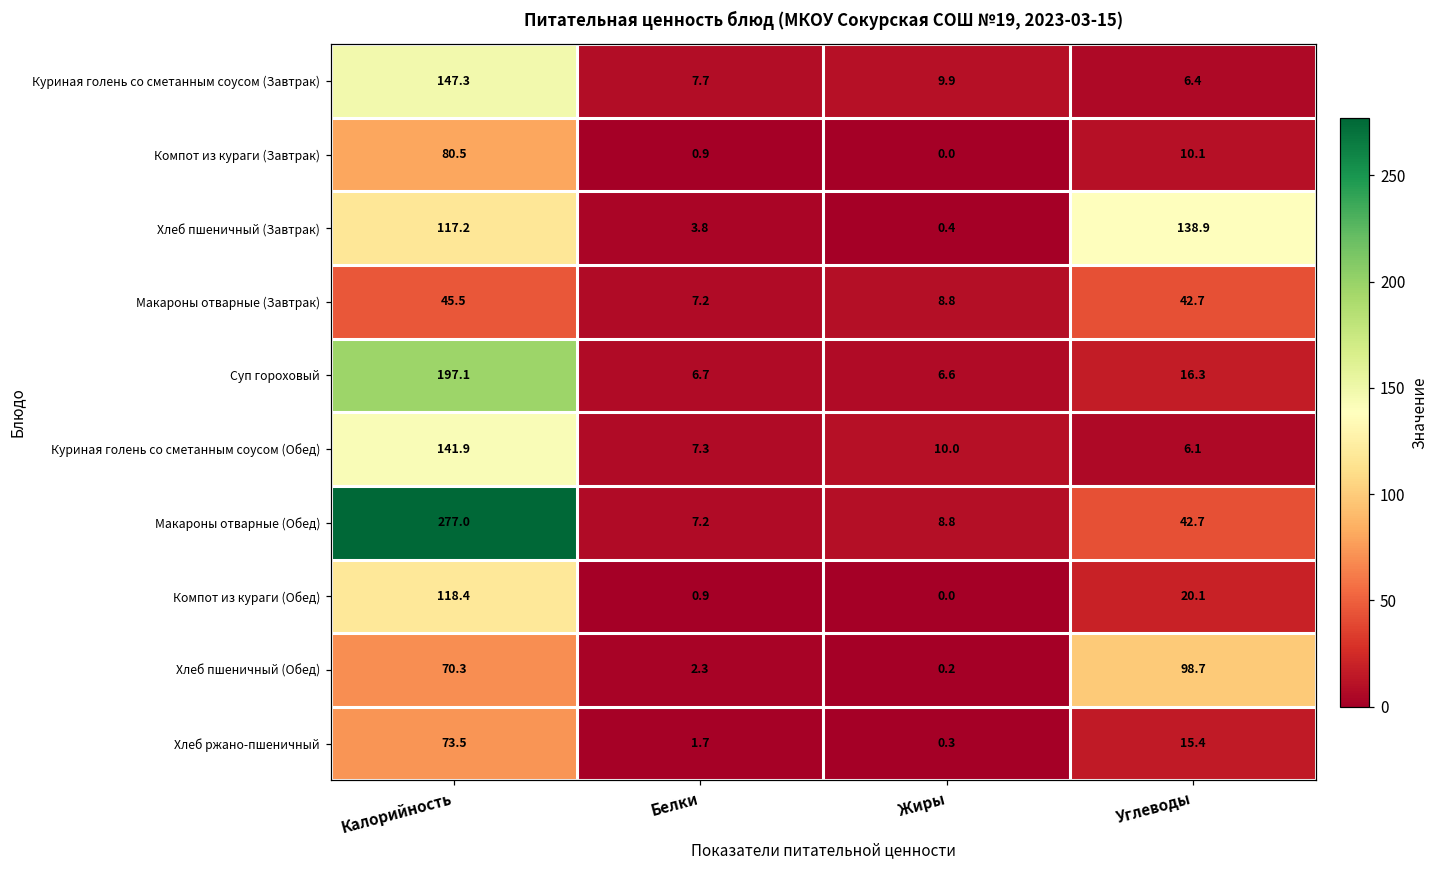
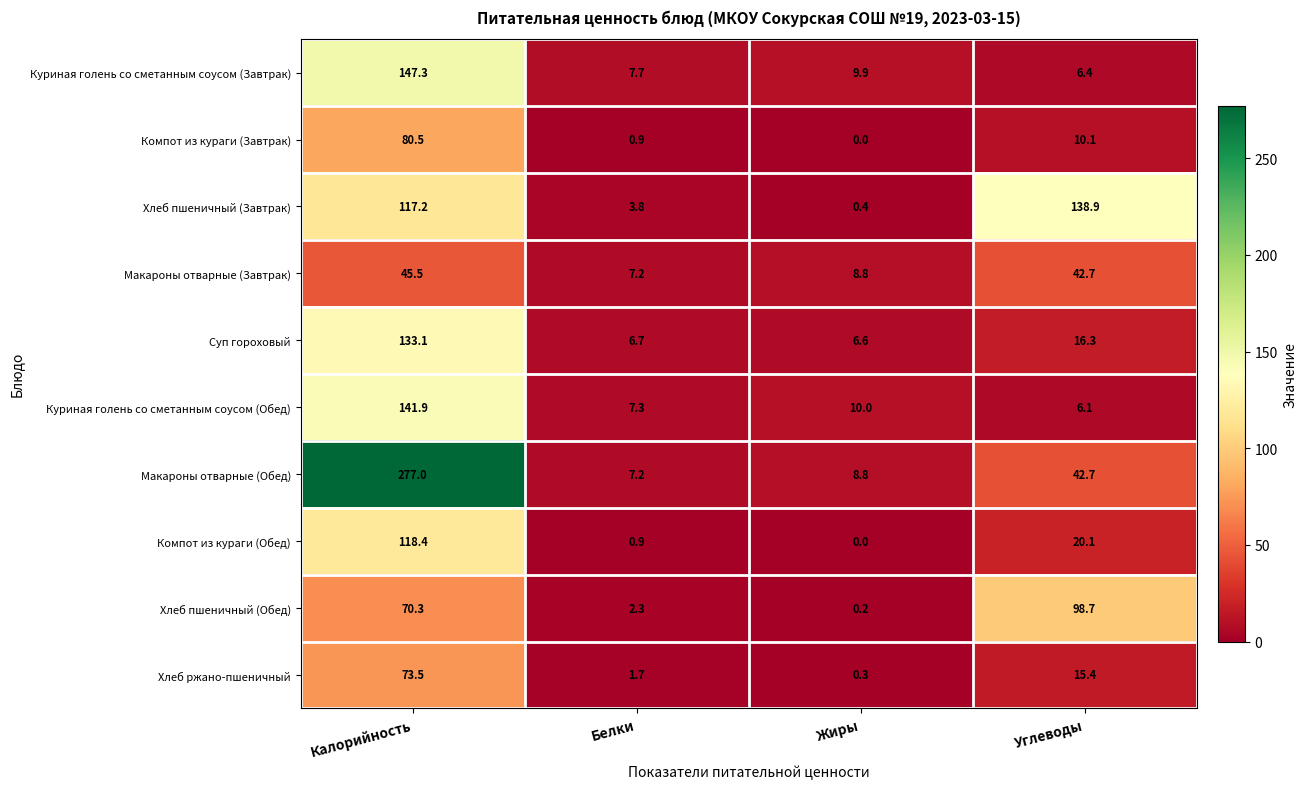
Суп гороховый, Калорийность: 197.1 -> 133.1
